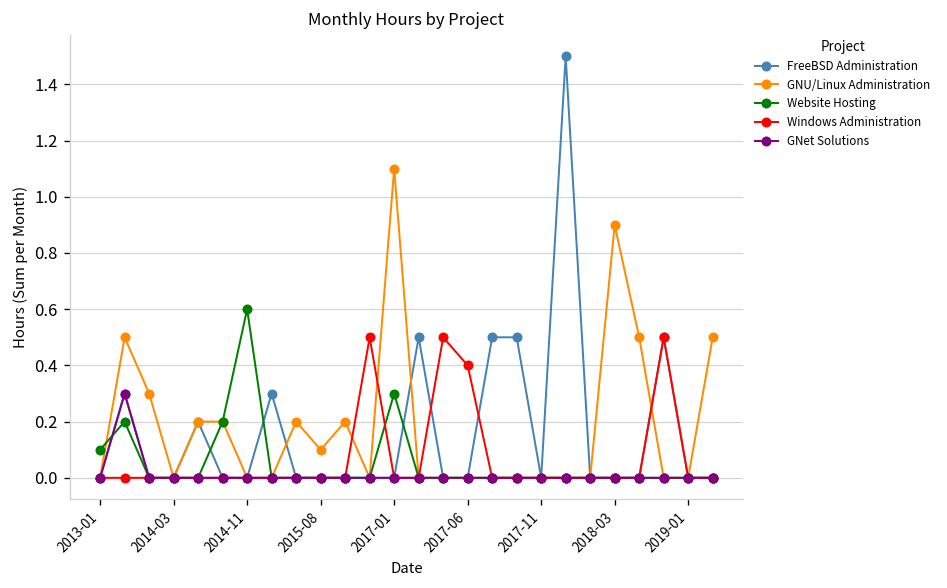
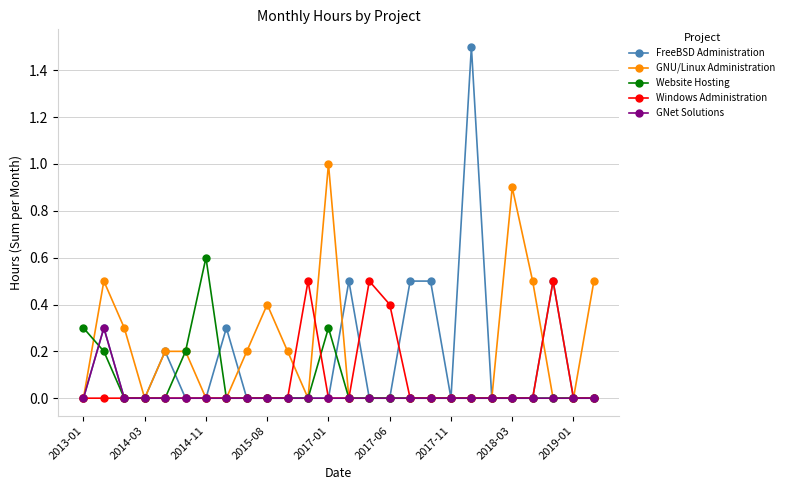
Website Hosting, 2013-01: 0.1 -> 0.3
GNU/Linux Administration, 2015-08: 0.1 -> 0.4
GNU/Linux Administration, 2017-01: 1.1 -> 1.0
